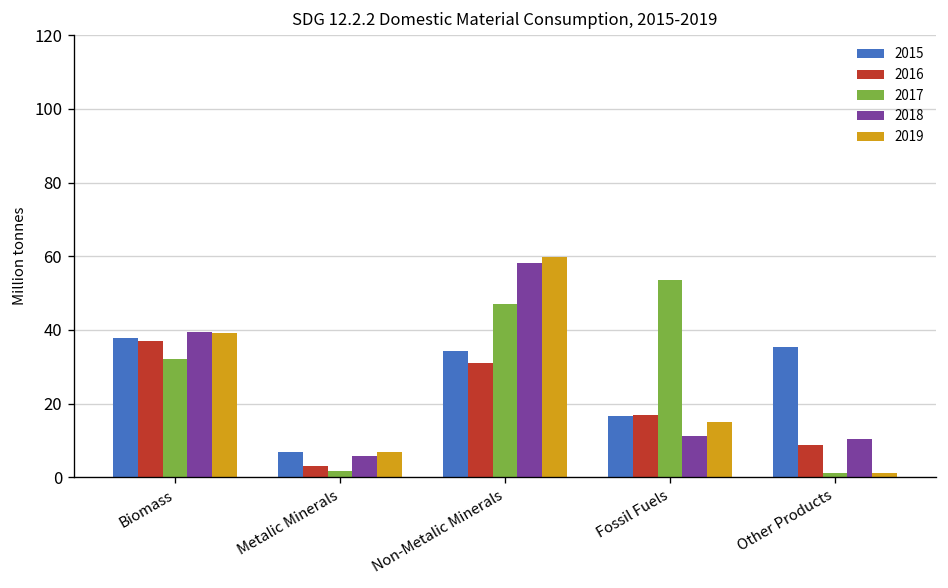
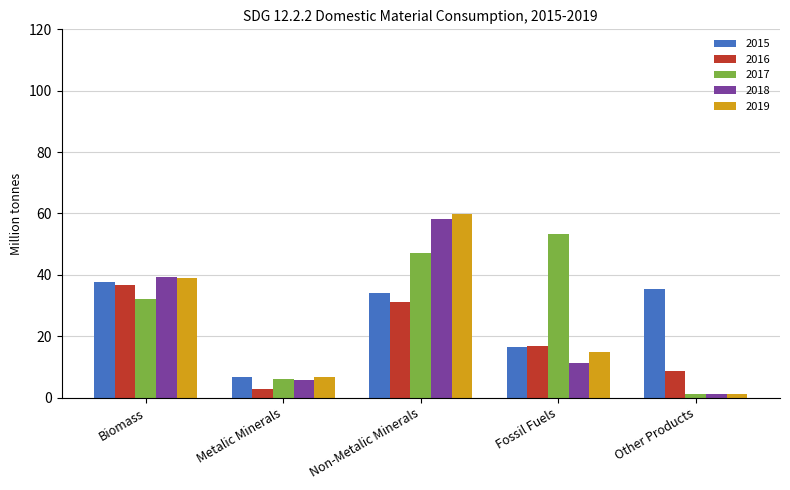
2017, Metalic Minerals: 2 -> 6
2018, Other Products: 10 -> 1
